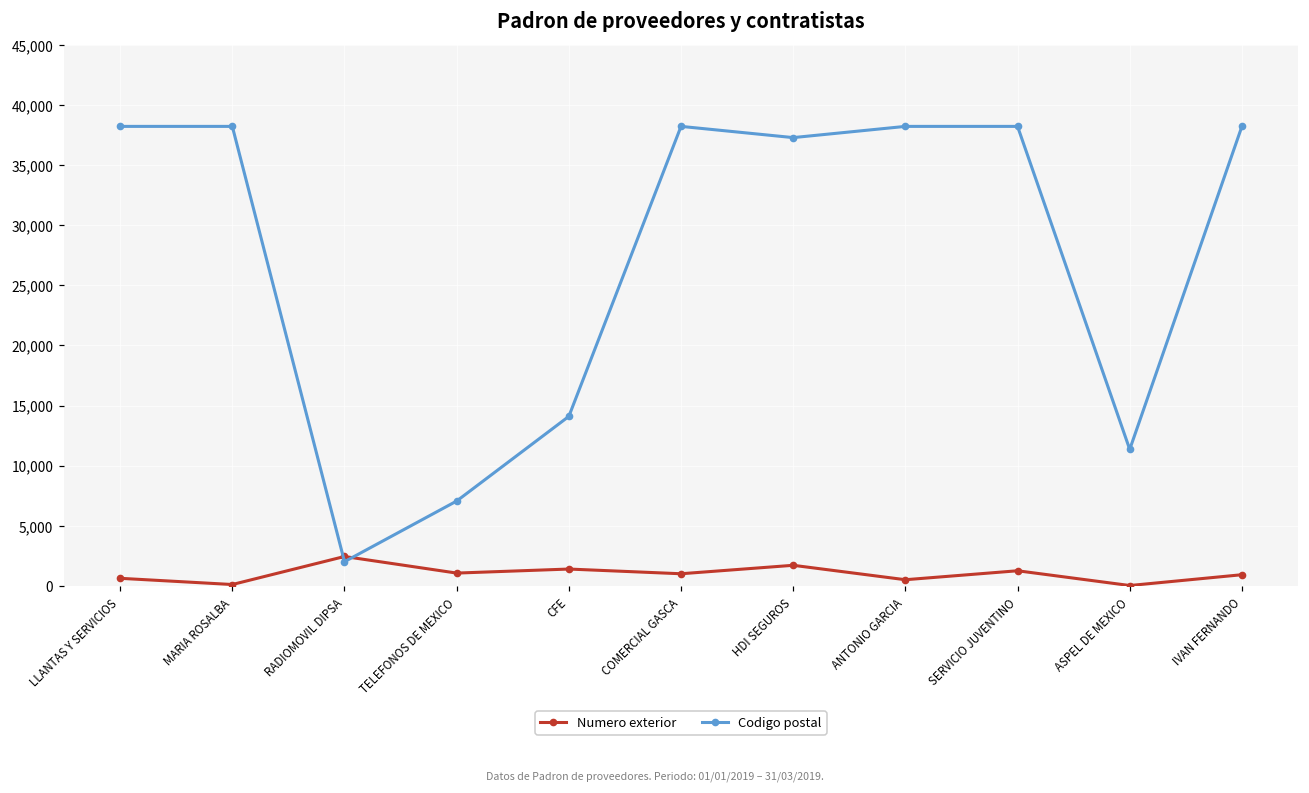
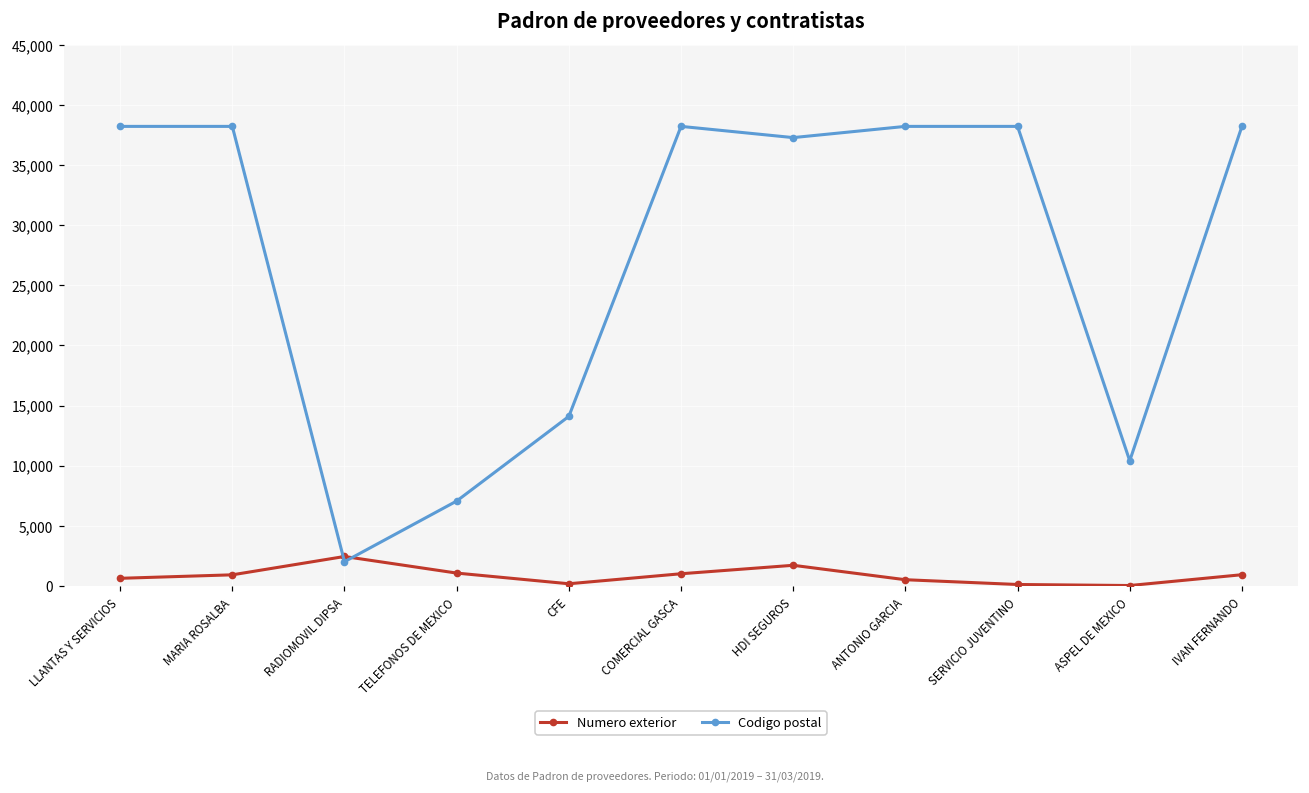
Numero exterior, MARIA ROSALBA: 100 -> 900
Numero exterior, CFE: 1,400 -> 200
Numero exterior, SERVICIO JUVENTINO: 1,200 -> 100
Codigo postal, ASPEL DE MEXICO: 11,400 -> 10,400
